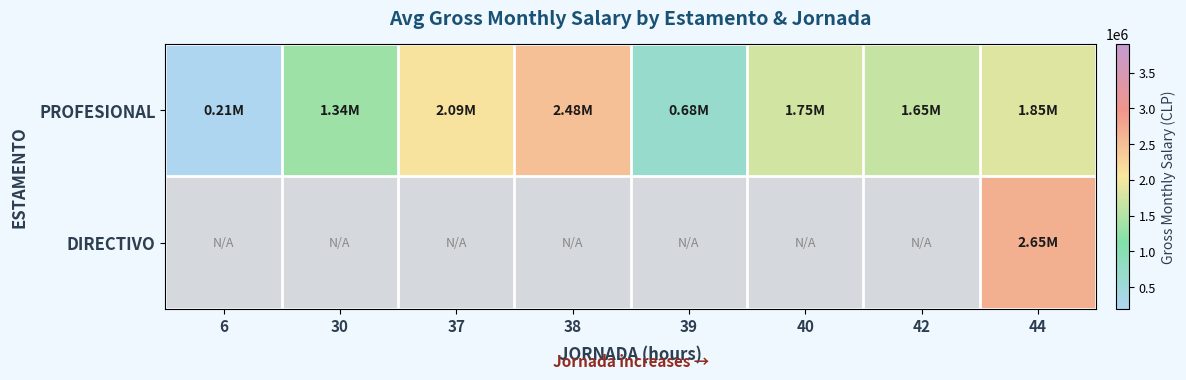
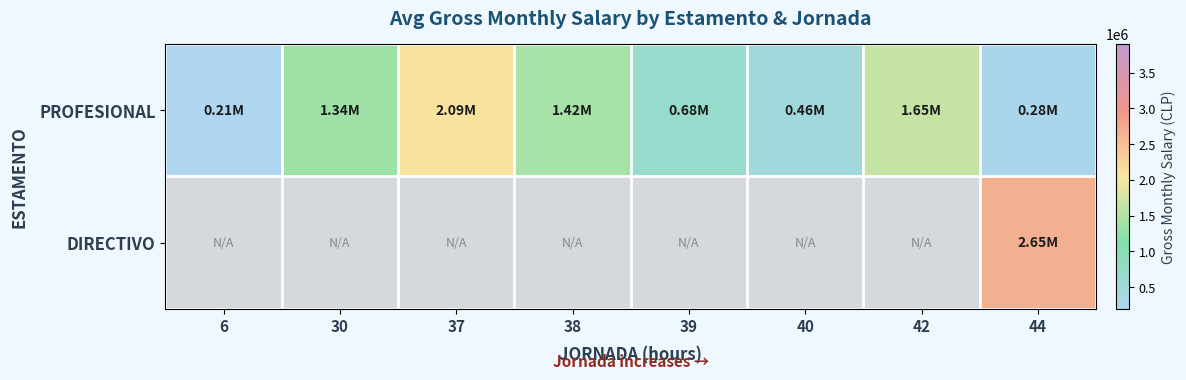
PROFESIONAL, 38: 2.48M -> 1.42M
PROFESIONAL, 40: 1.75M -> 0.46M
PROFESIONAL, 44: 1.85M -> 0.28M
